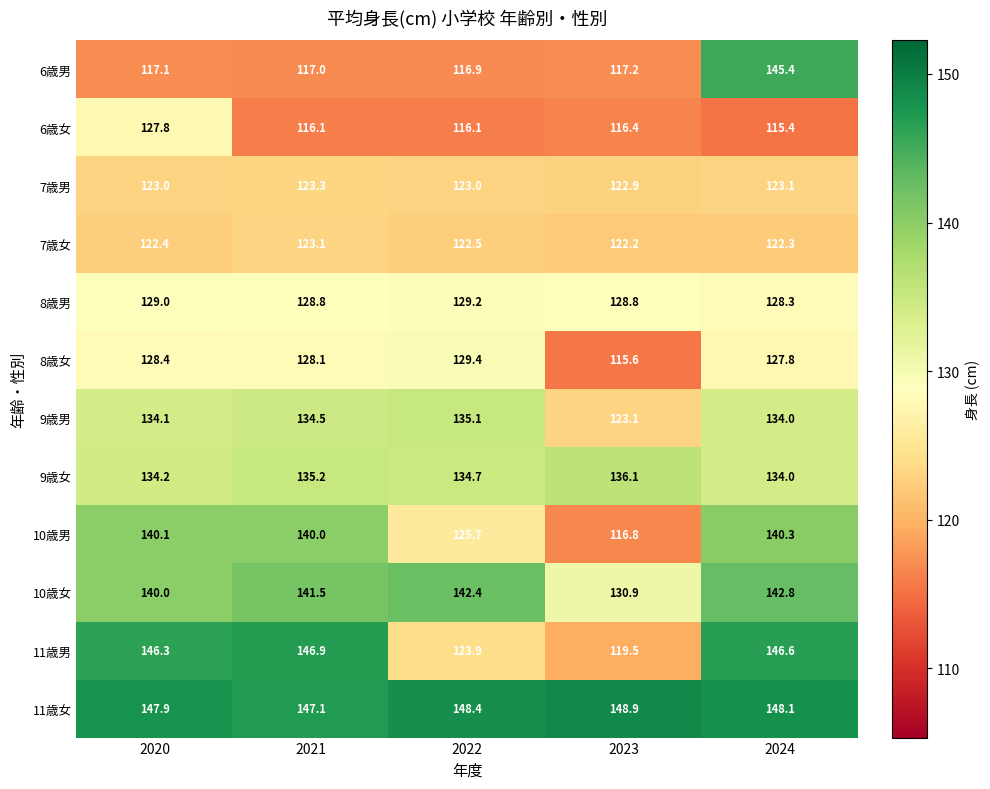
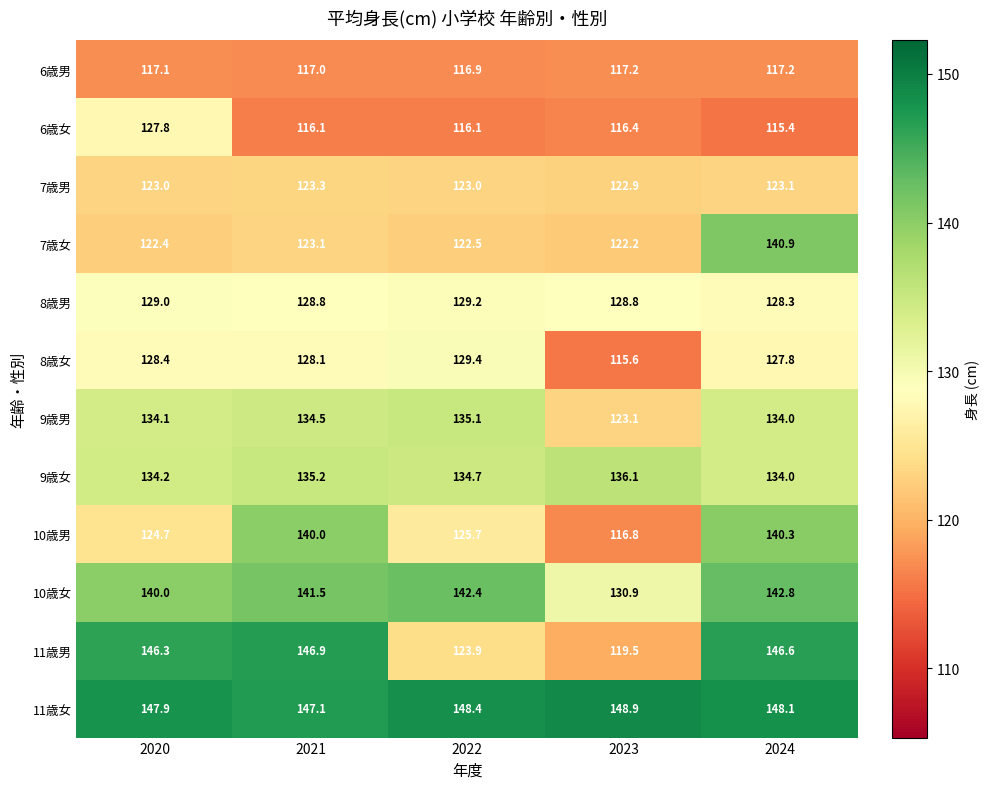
6歳男, 2024: 145.4 -> 117.2
7歳女, 2024: 122.3 -> 140.9
10歳男, 2020: 140.1 -> 124.7
